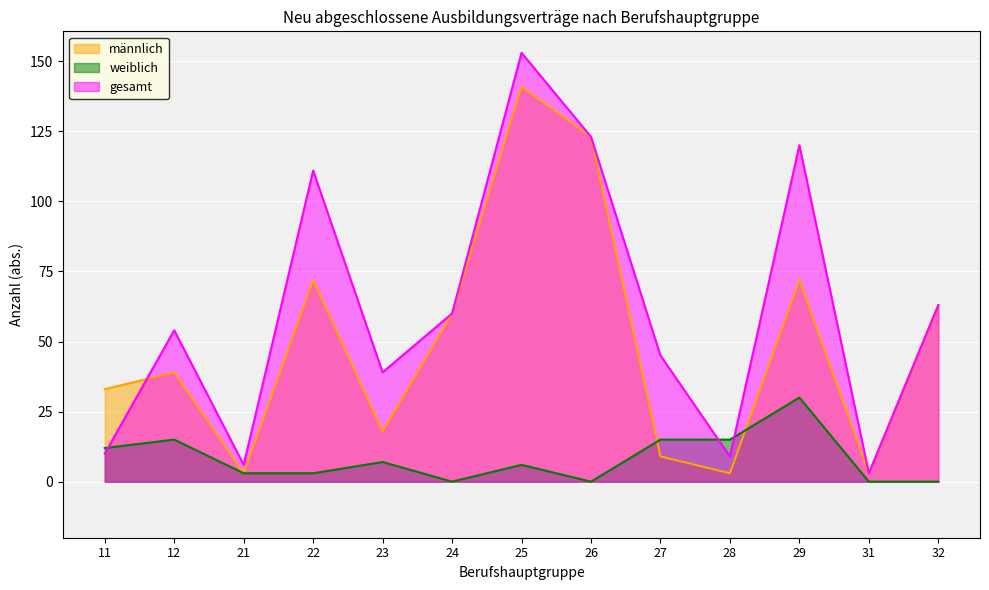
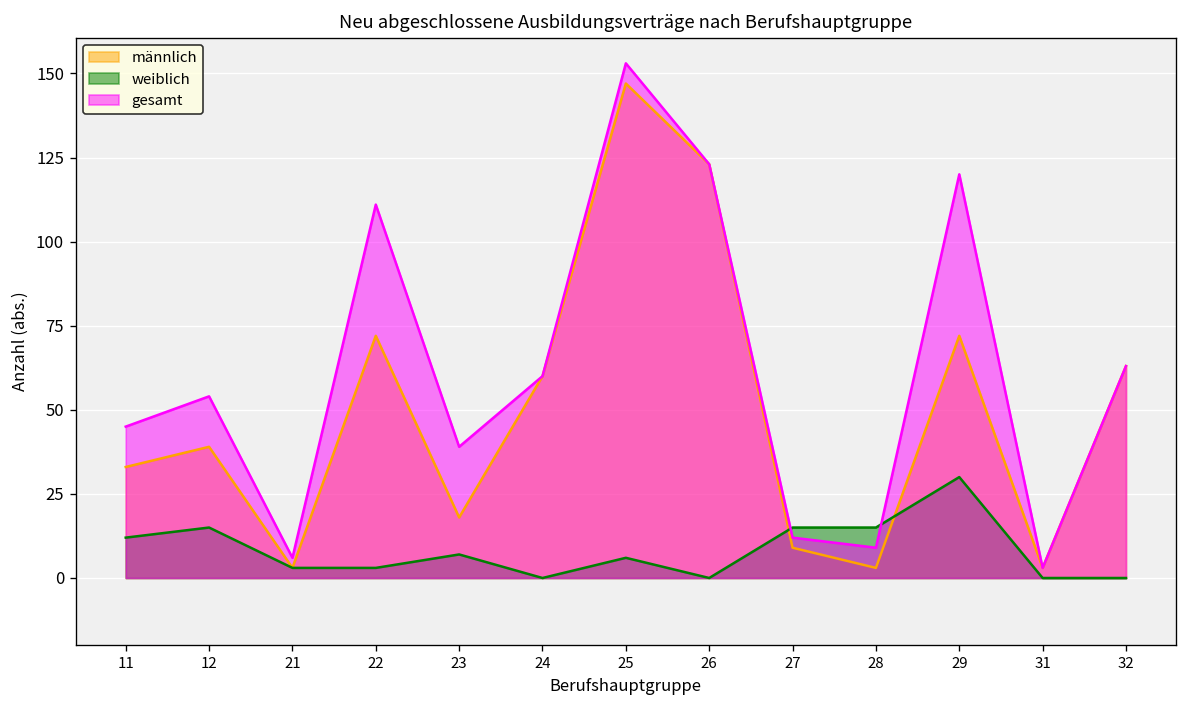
gesamt, 11: 10 -> 45
männlich, 25: 141 -> 147
gesamt, 27: 45 -> 12
